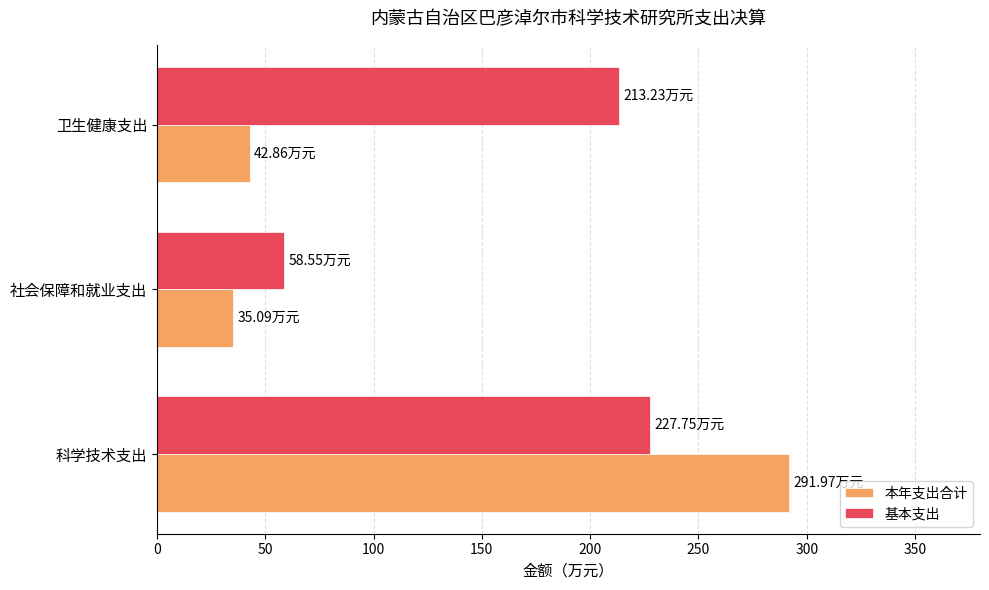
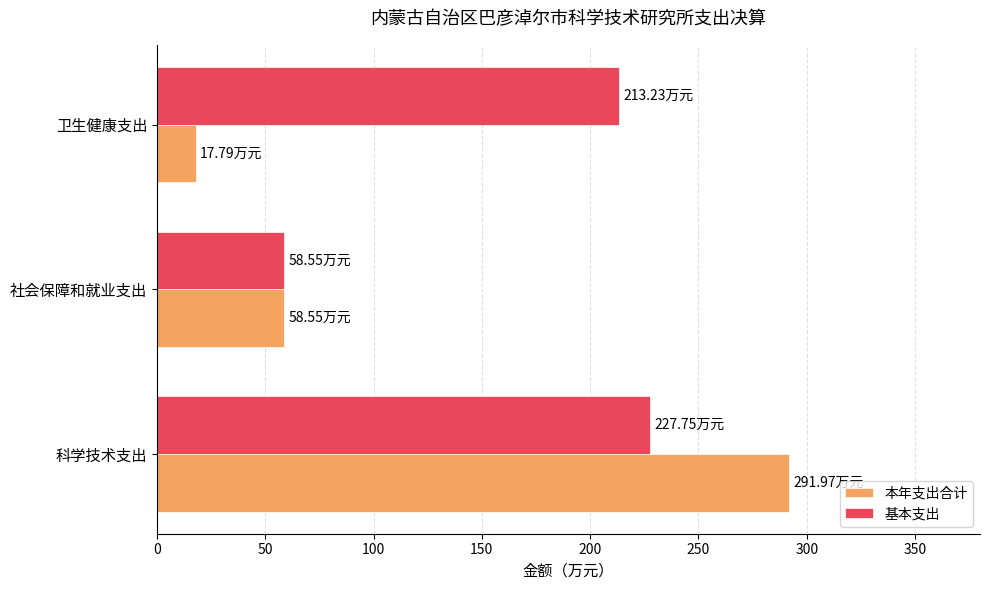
本年支出合计, 卫生健康支出: 42.86 -> 17.79
本年支出合计, 社会保障和就业支出: 35.09 -> 58.55
